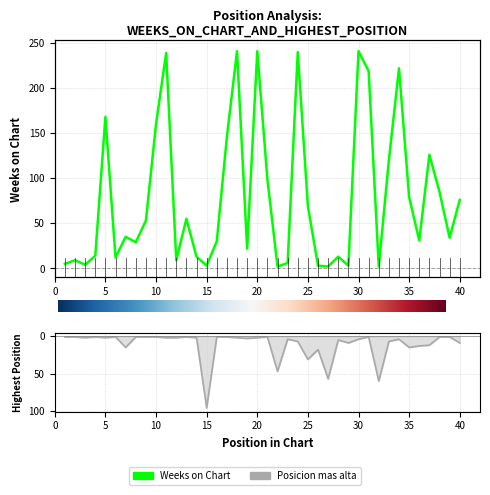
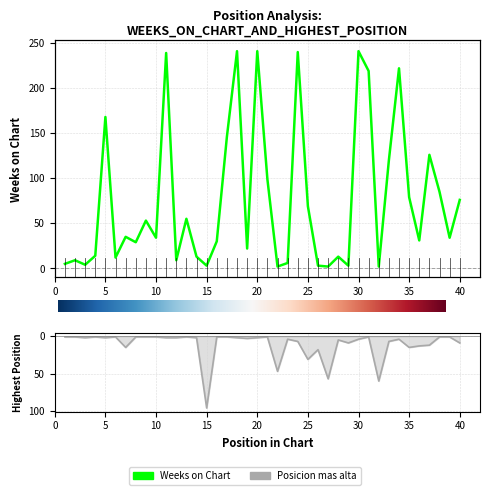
Position Analysis: WEEKS_ON_CHART_AND_HIGHEST_POSITION, 10: 160 -> 30
